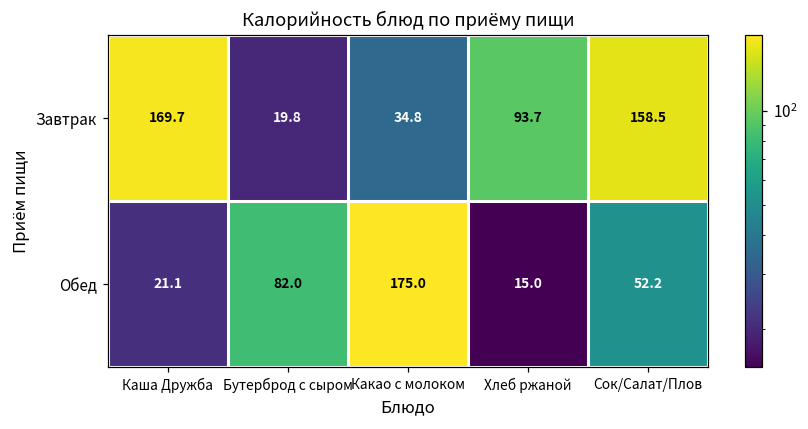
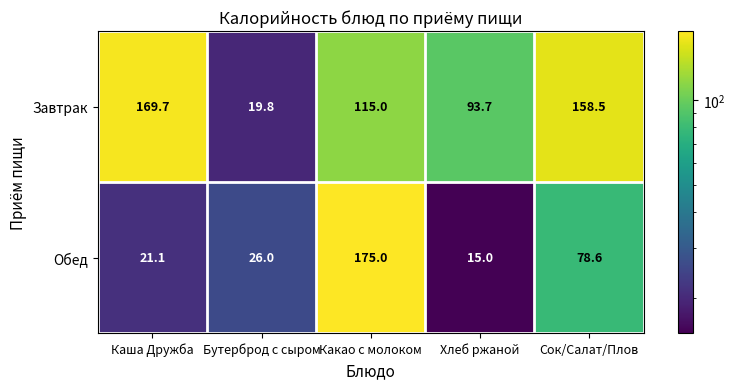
Завтрак, Какао с молоком: 34.8 -> 115.0
Обед, Бутерброд с сыром: 82.0 -> 26.0
Обед, Сок/Салат/Плов: 52.2 -> 78.6
